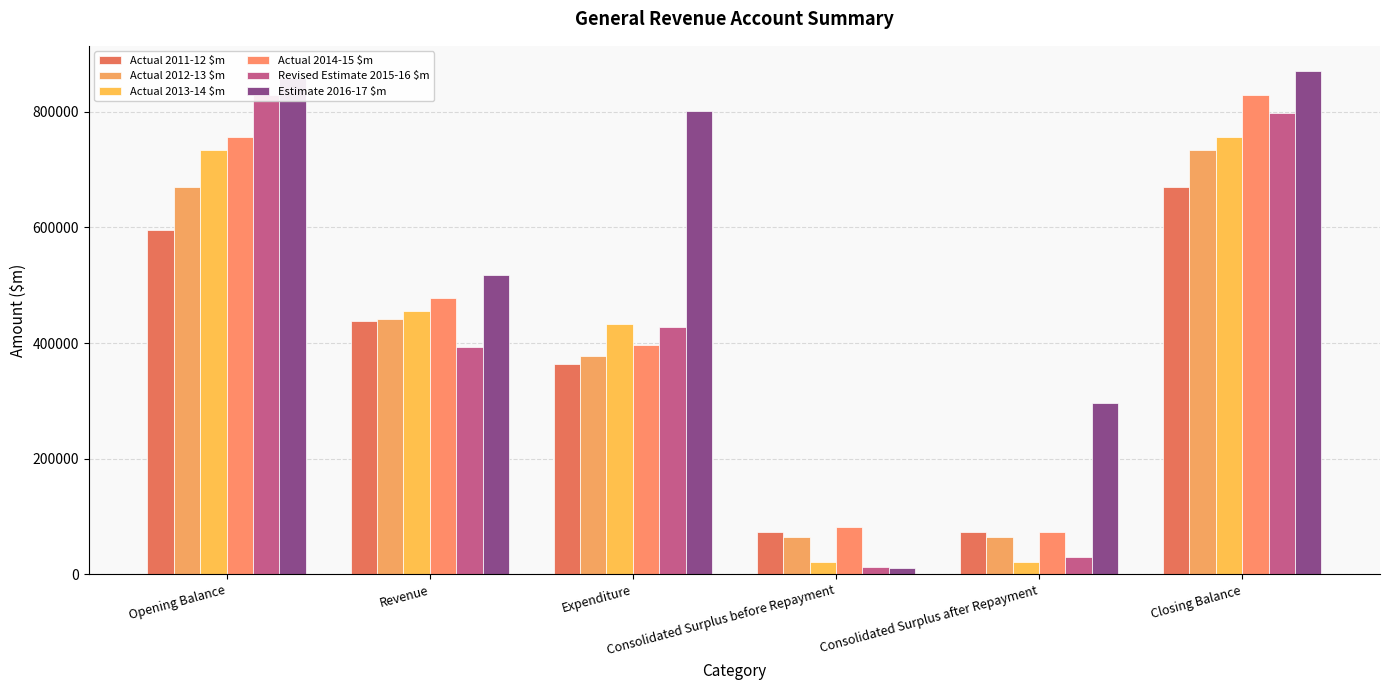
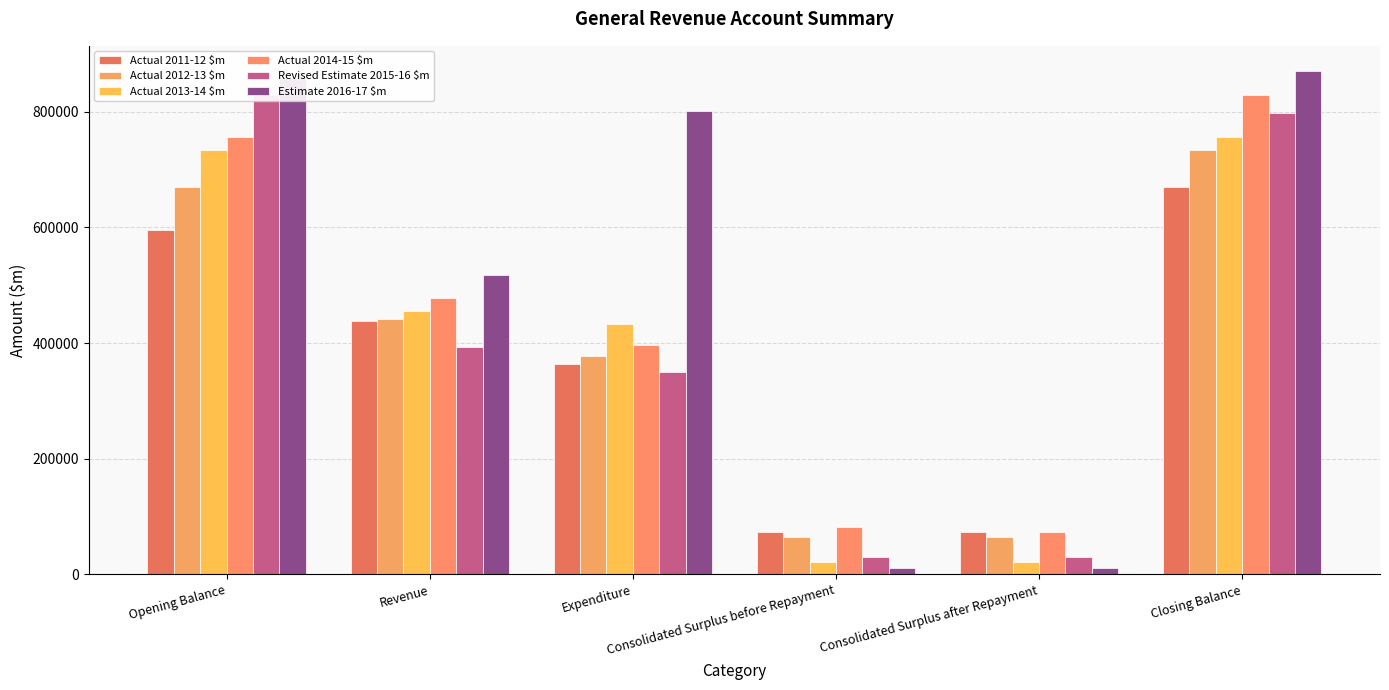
Revised Estimate 2015-16 $m, Expenditure: 430000 -> 350000
Revised Estimate 2015-16 $m, Consolidated Surplus before Repayment: 10000 -> 30000
Estimate 2016-17 $m, Consolidated Surplus after Repayment: 300000 -> 10000
